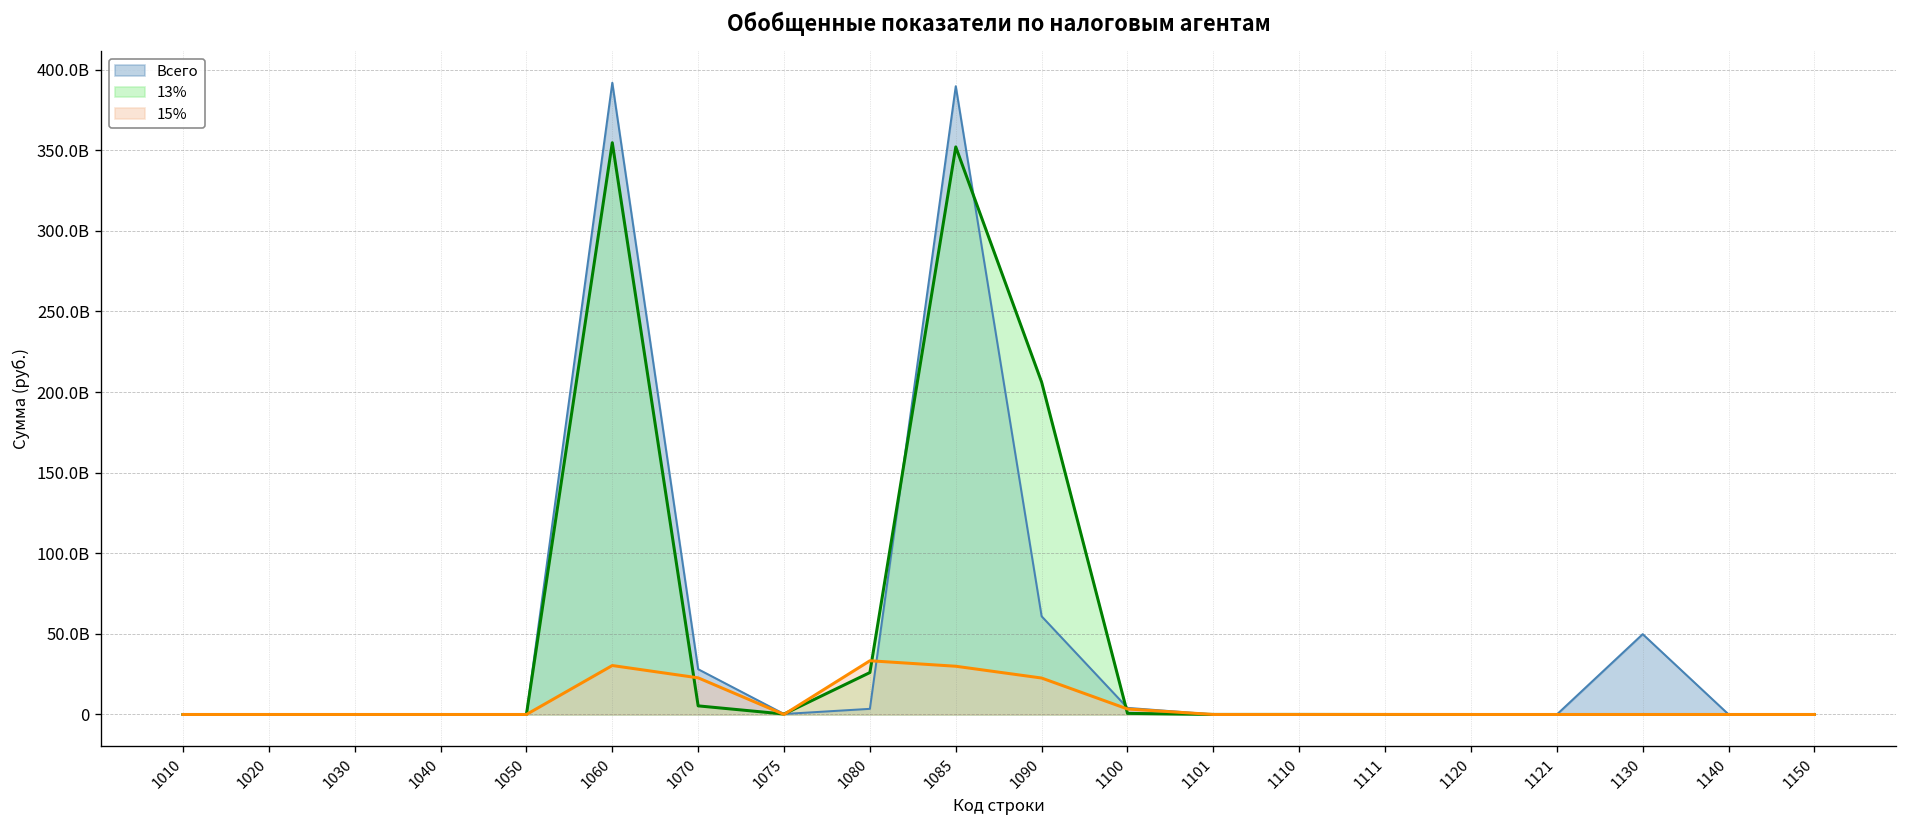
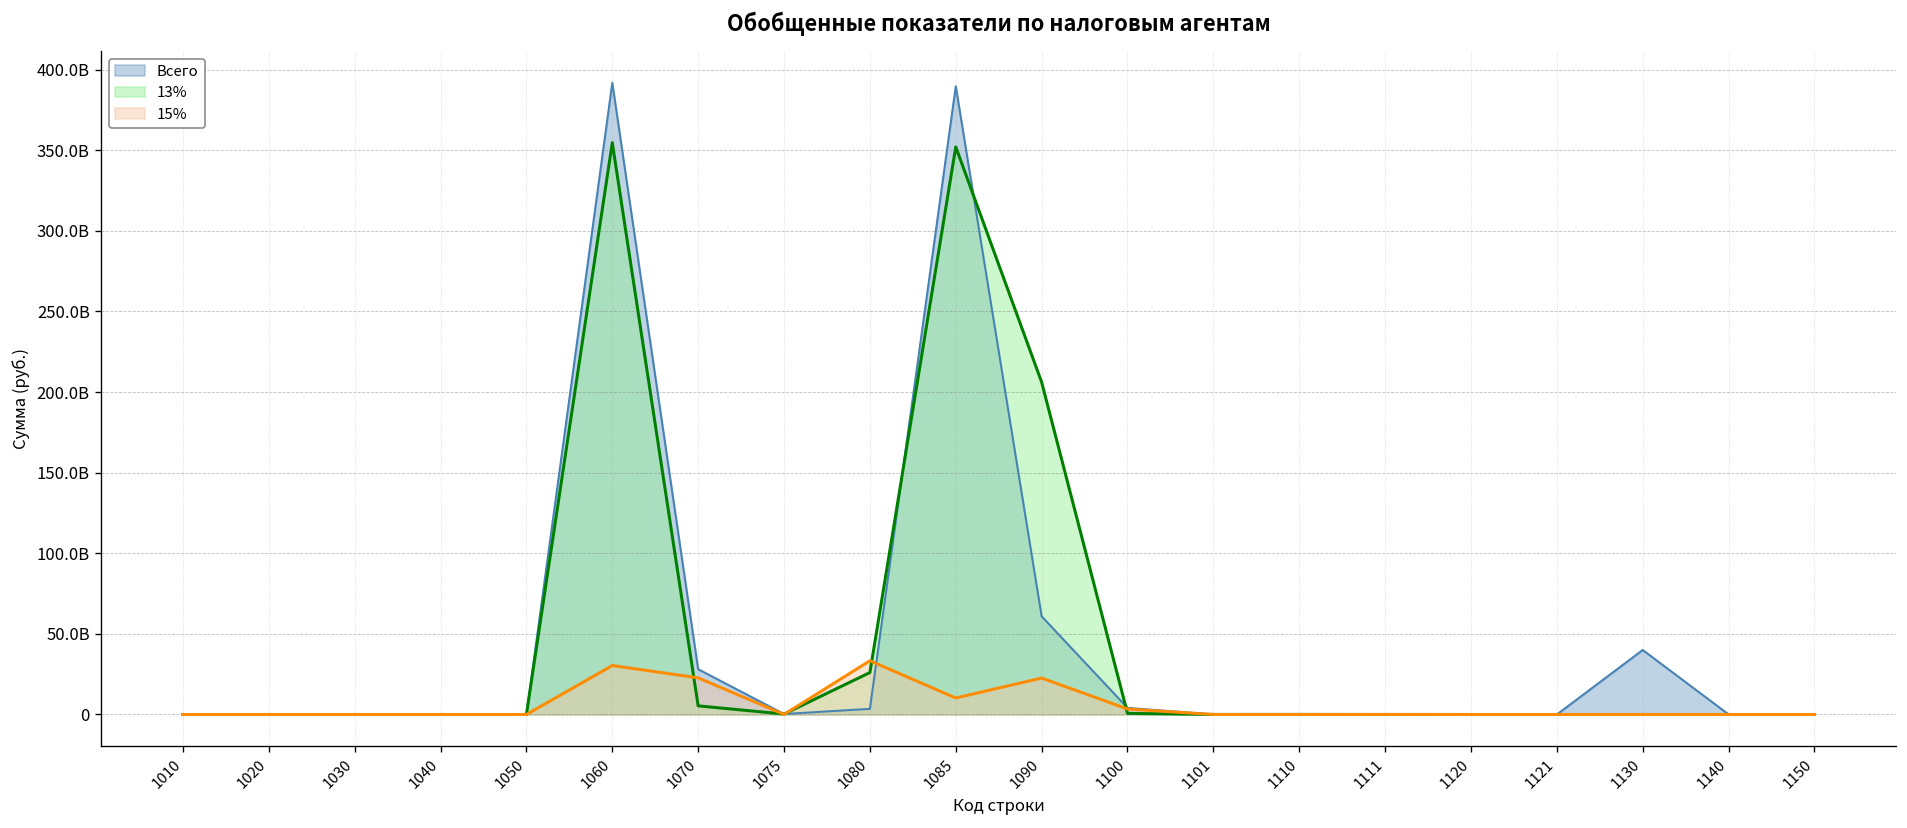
15%, 1085: 30000000000 -> 10000000000
Всего, 1130: 50000000000 -> 40000000000
